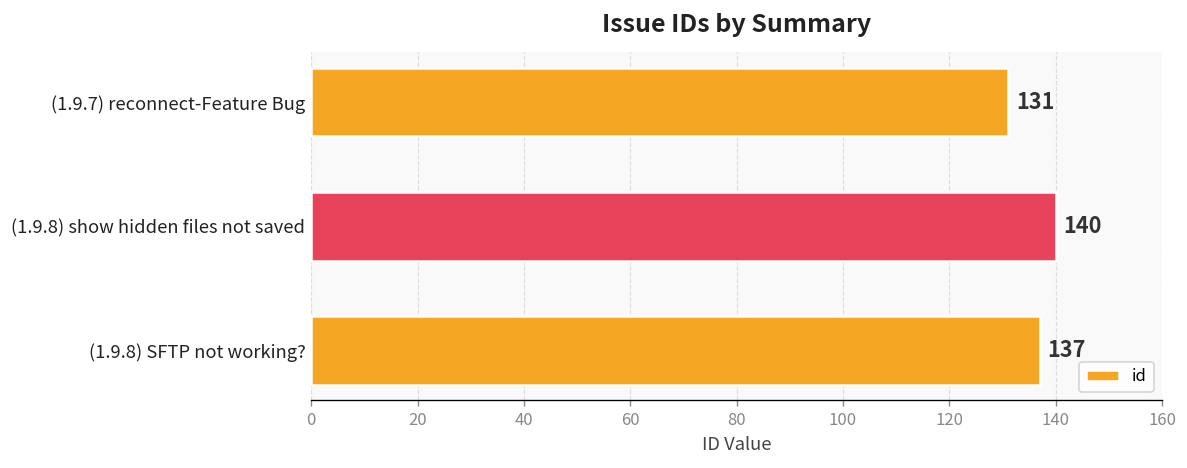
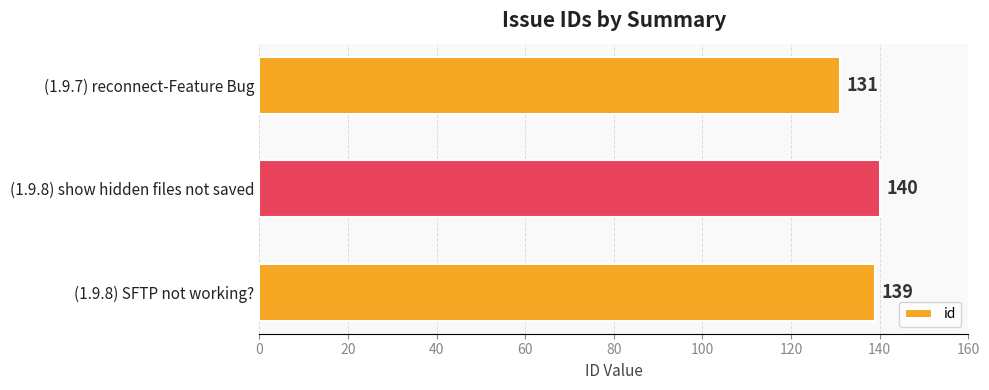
(1.9.8) SFTP not working?: 137 -> 139
